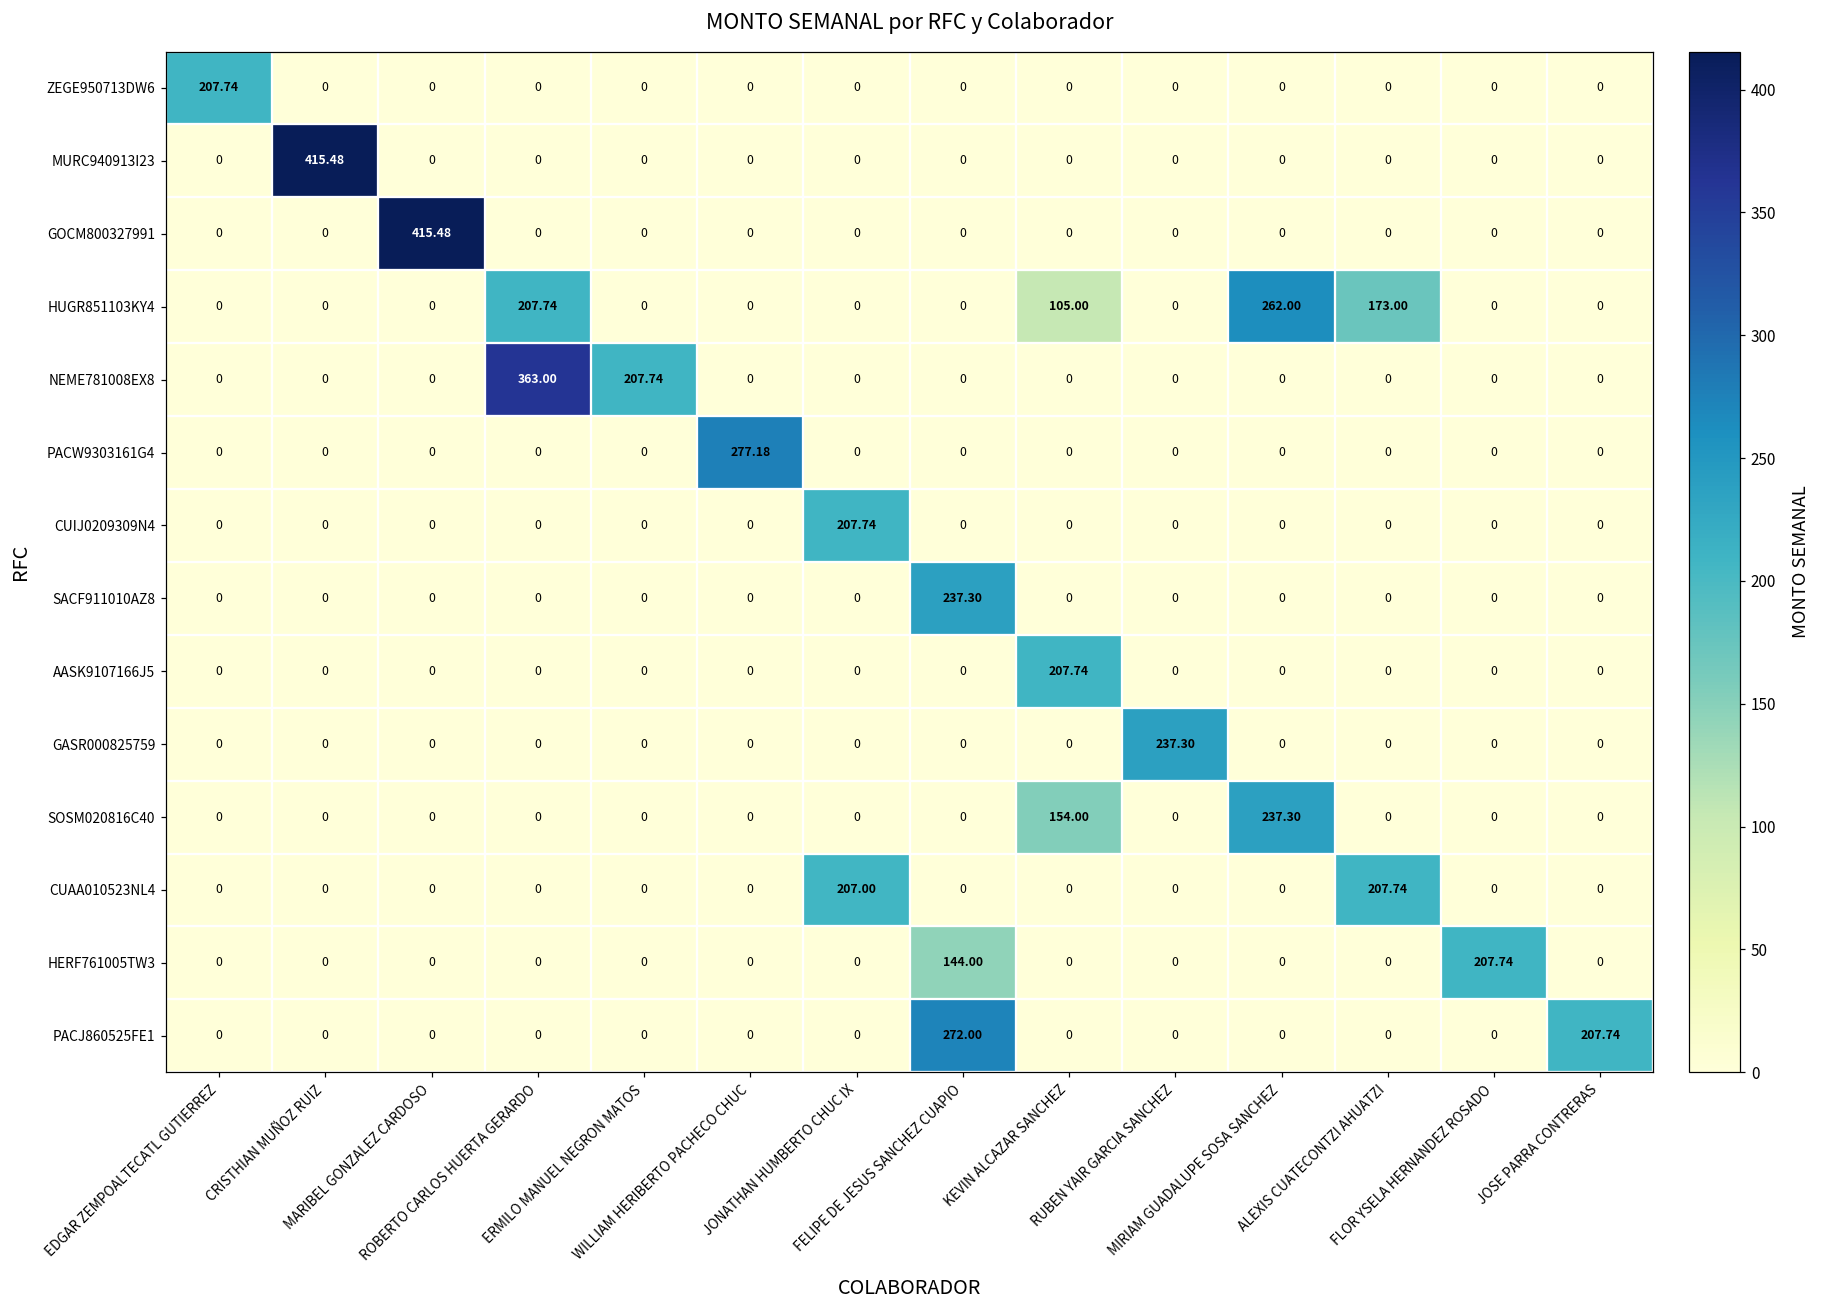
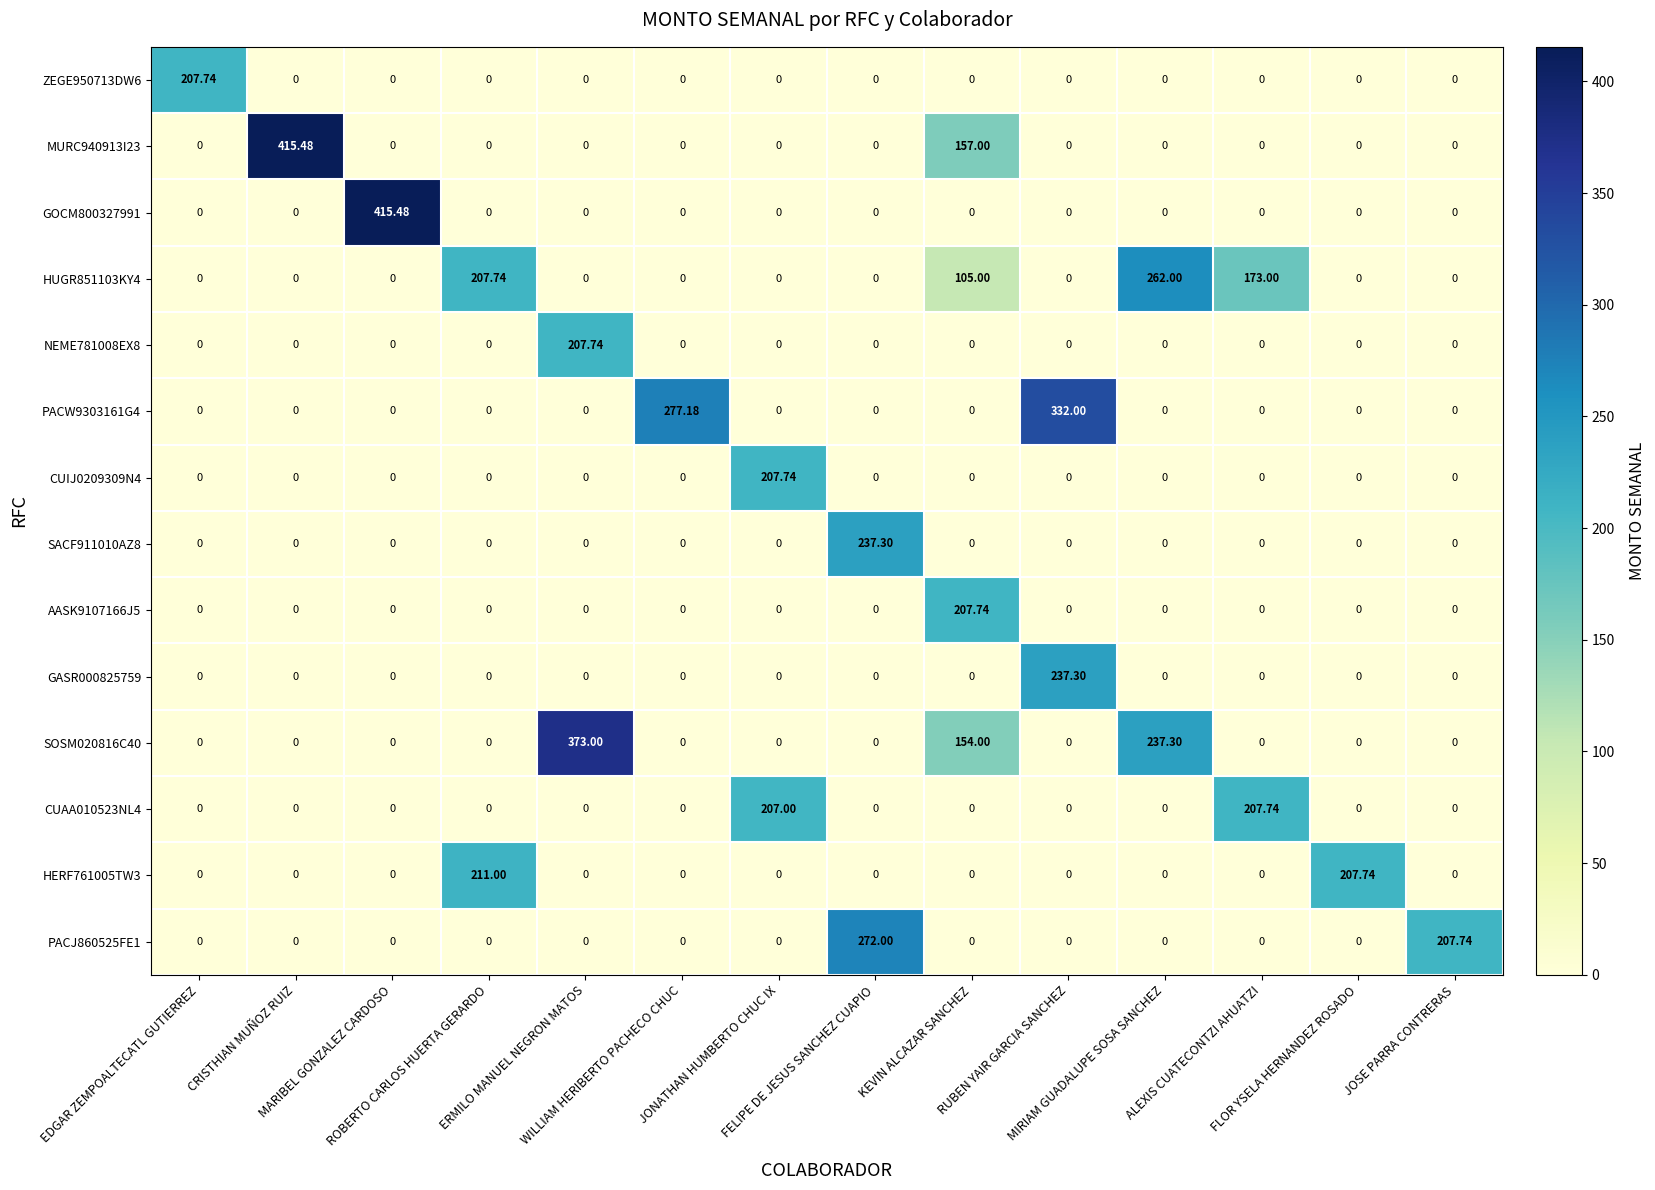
MURC940913I23, KEVIN ALCAZAR SANCHEZ: 0 -> 157.00
NEME781008EX8, ROBERTO CARLOS HUERTA GERARDO: 363.00 -> 0
PACW9303161G4, RUBEN YAIR GARCIA SANCHEZ: 0 -> 332.00
SOSM020816C40, ERMILO MANUEL NEGRON MATOS: 0 -> 373.00
HERF761005TW3, ROBERTO CARLOS HUERTA GERARDO: 0 -> 211.00
HERF761005TW3, FELIPE DE JESUS SANCHEZ CUAPIO: 144.00 -> 0
